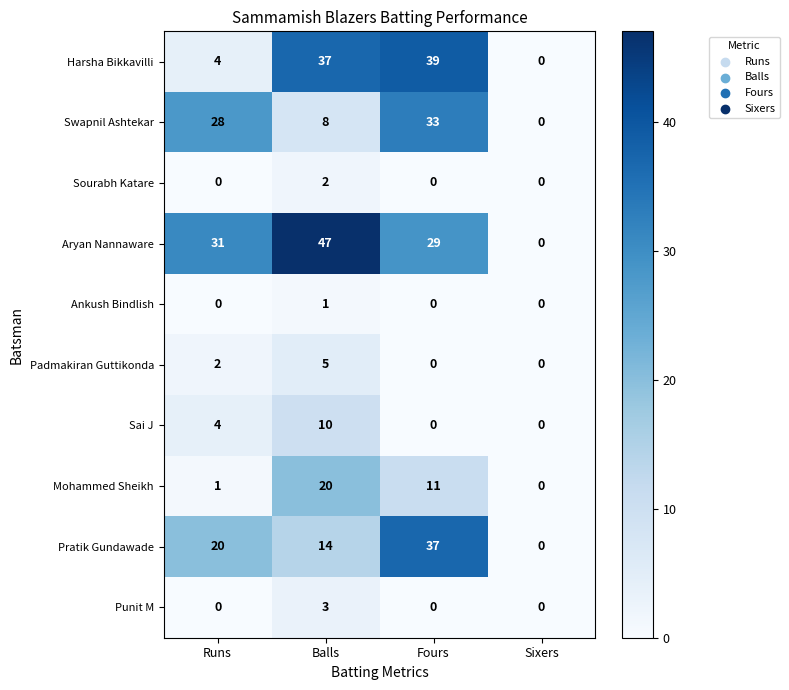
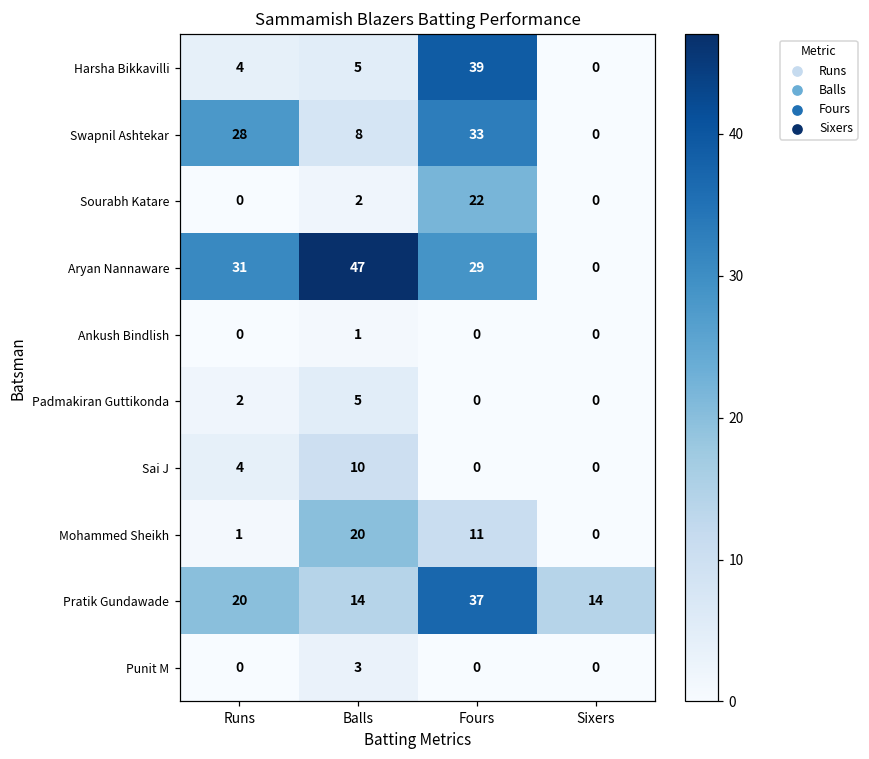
Harsha Bikkavilli, Balls: 37 -> 5
Sourabh Katare, Fours: 0 -> 22
Pratik Gundawade, Sixers: 0 -> 14
